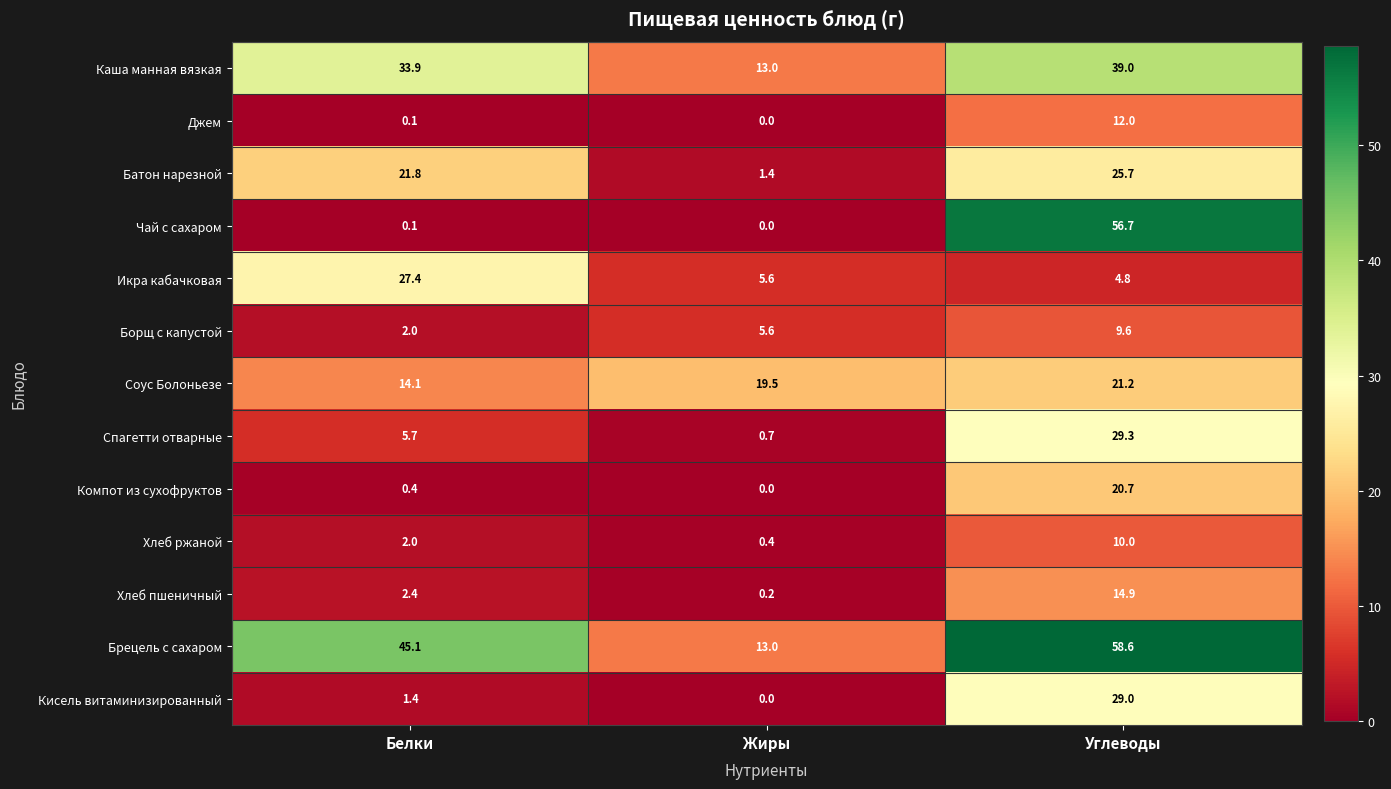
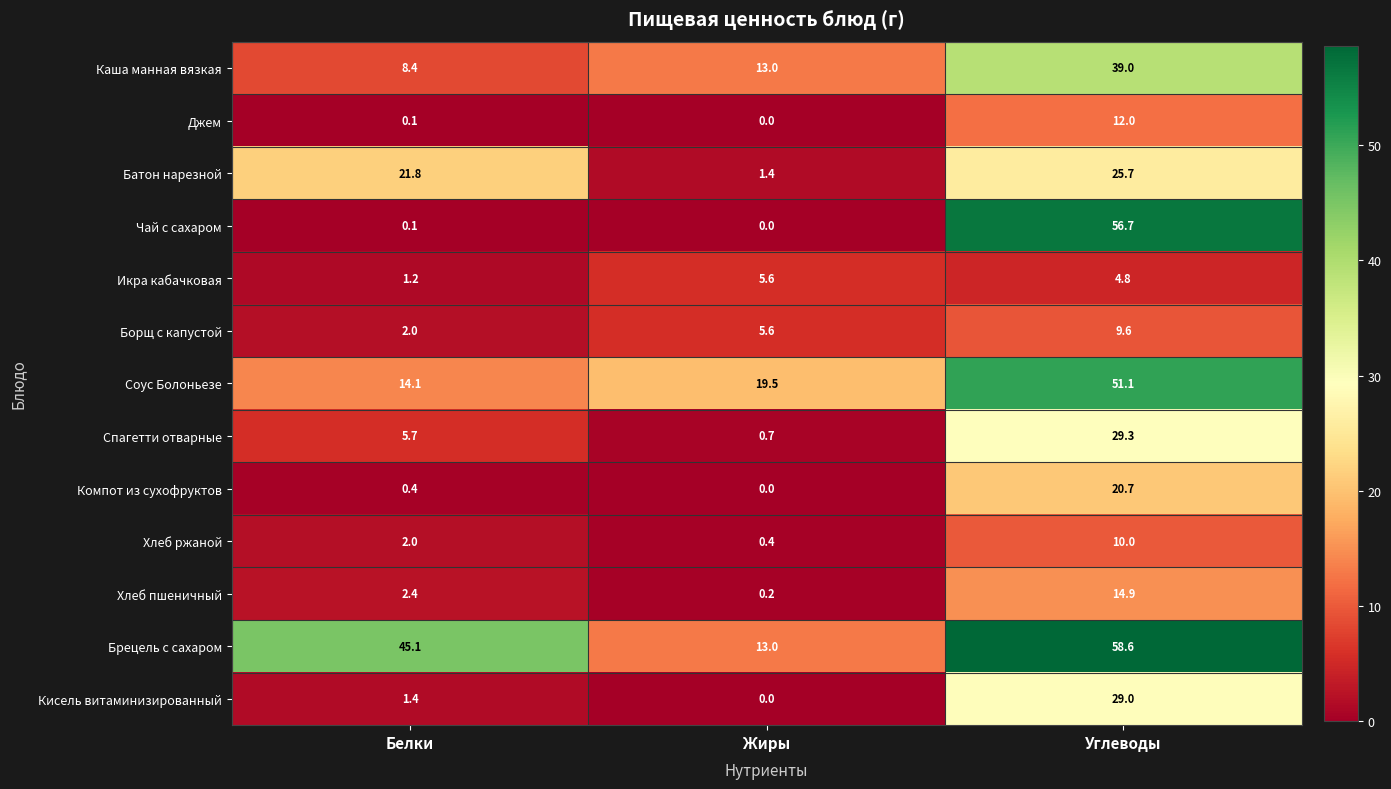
Каша манная вязкая, Белки: 33.9 -> 8.4
Икра кабачковая, Белки: 27.4 -> 1.2
Соус Болоньезе, Углеводы: 21.2 -> 51.1
